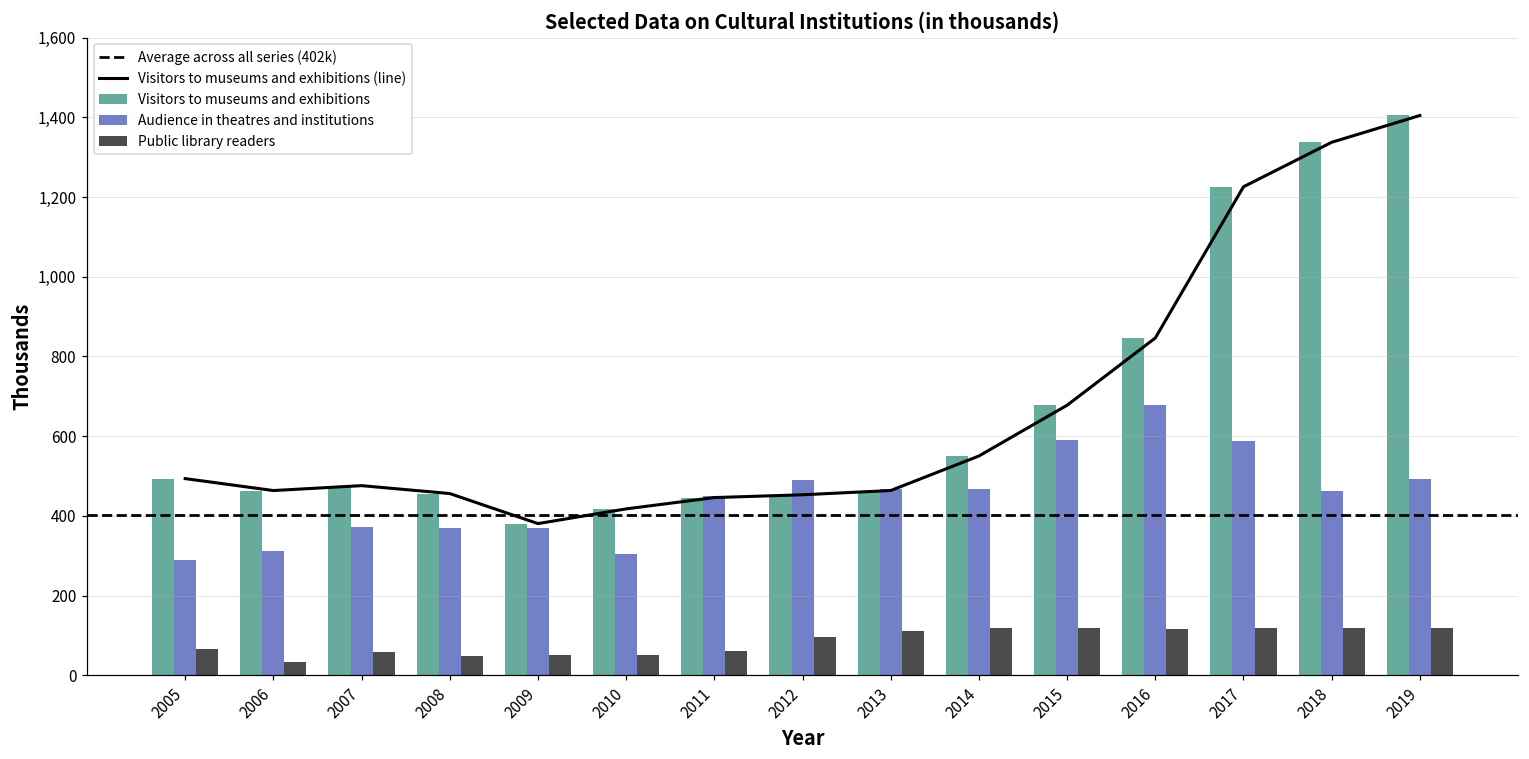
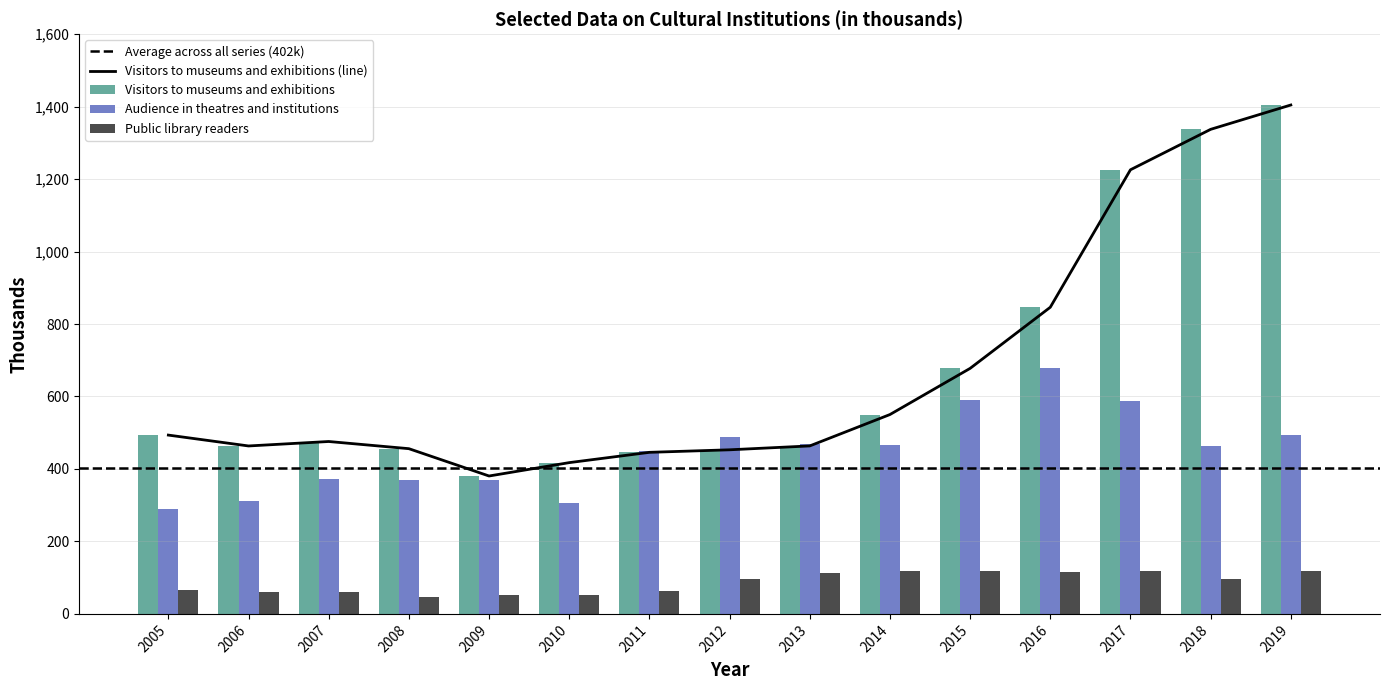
Public library readers, 2006: 30 -> 60
Public library readers, 2018: 120 -> 100
